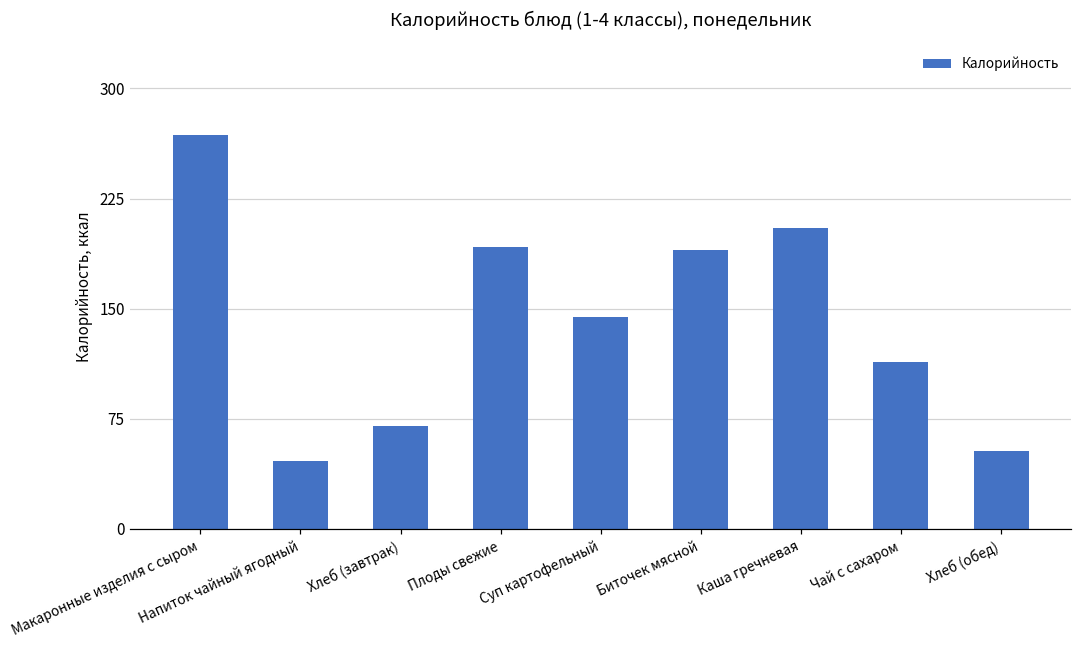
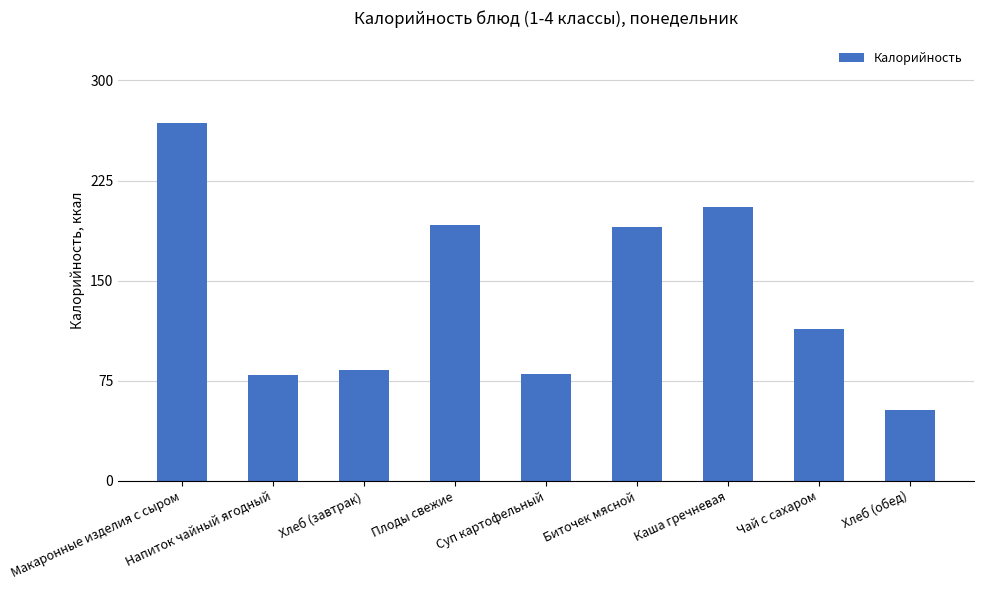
Напиток чайный ягодный: 46 -> 79
Хлеб (завтрак): 70 -> 83
Суп картофельный: 144 -> 80
